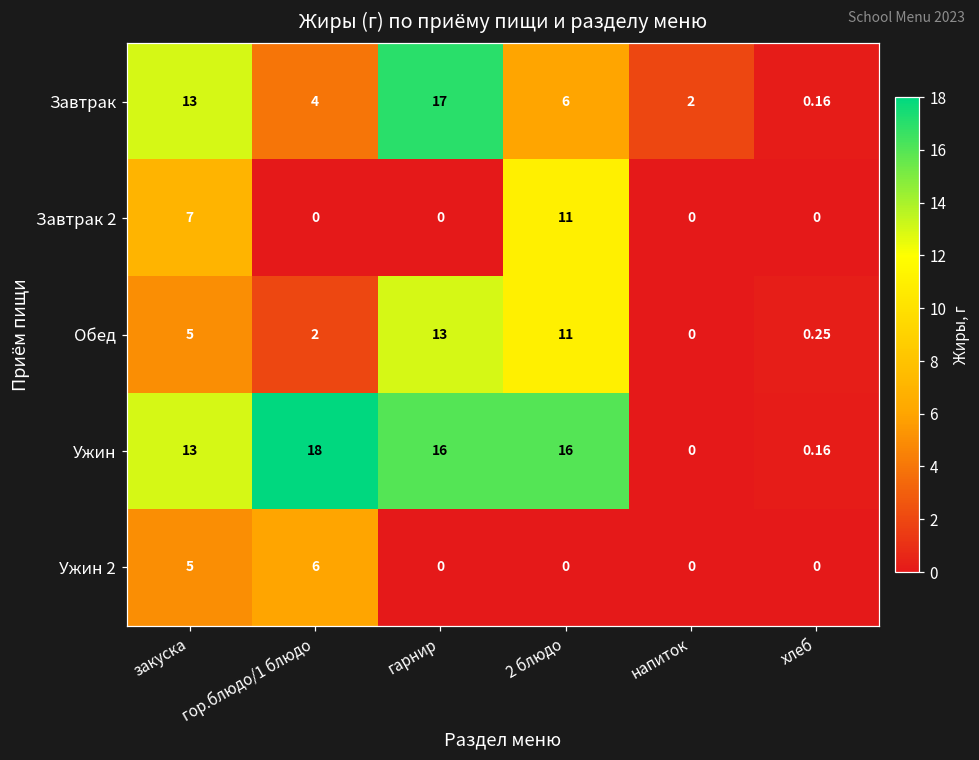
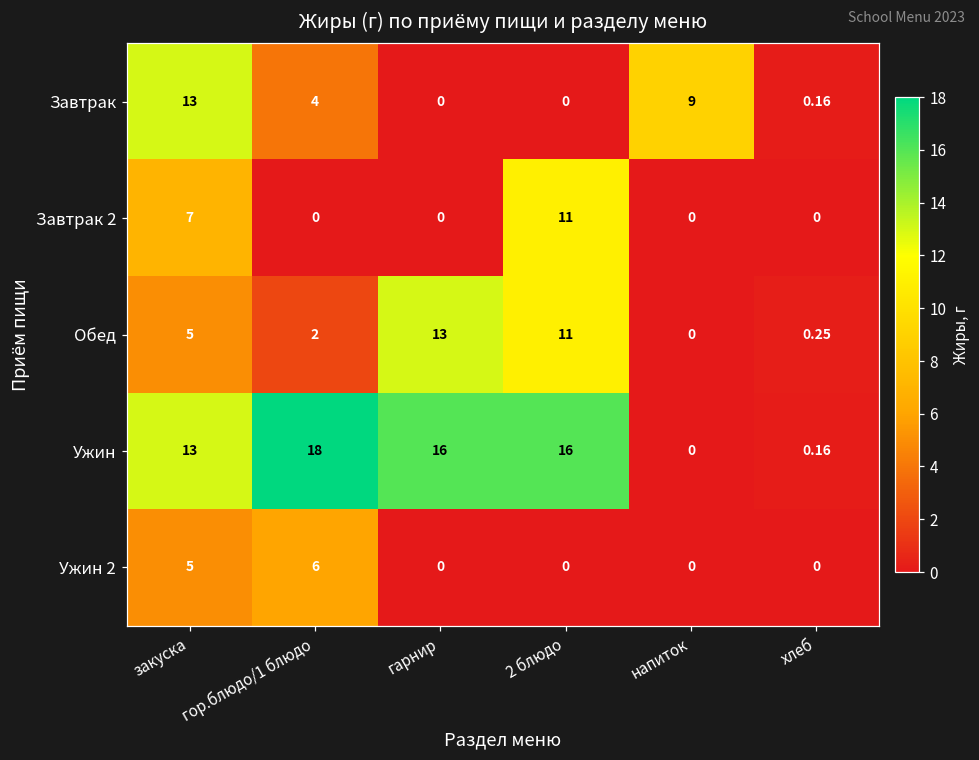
Завтрак, гарнир: 17 -> 0
Завтрак, 2 блюдо: 6 -> 0
Завтрак, напиток: 2 -> 9
